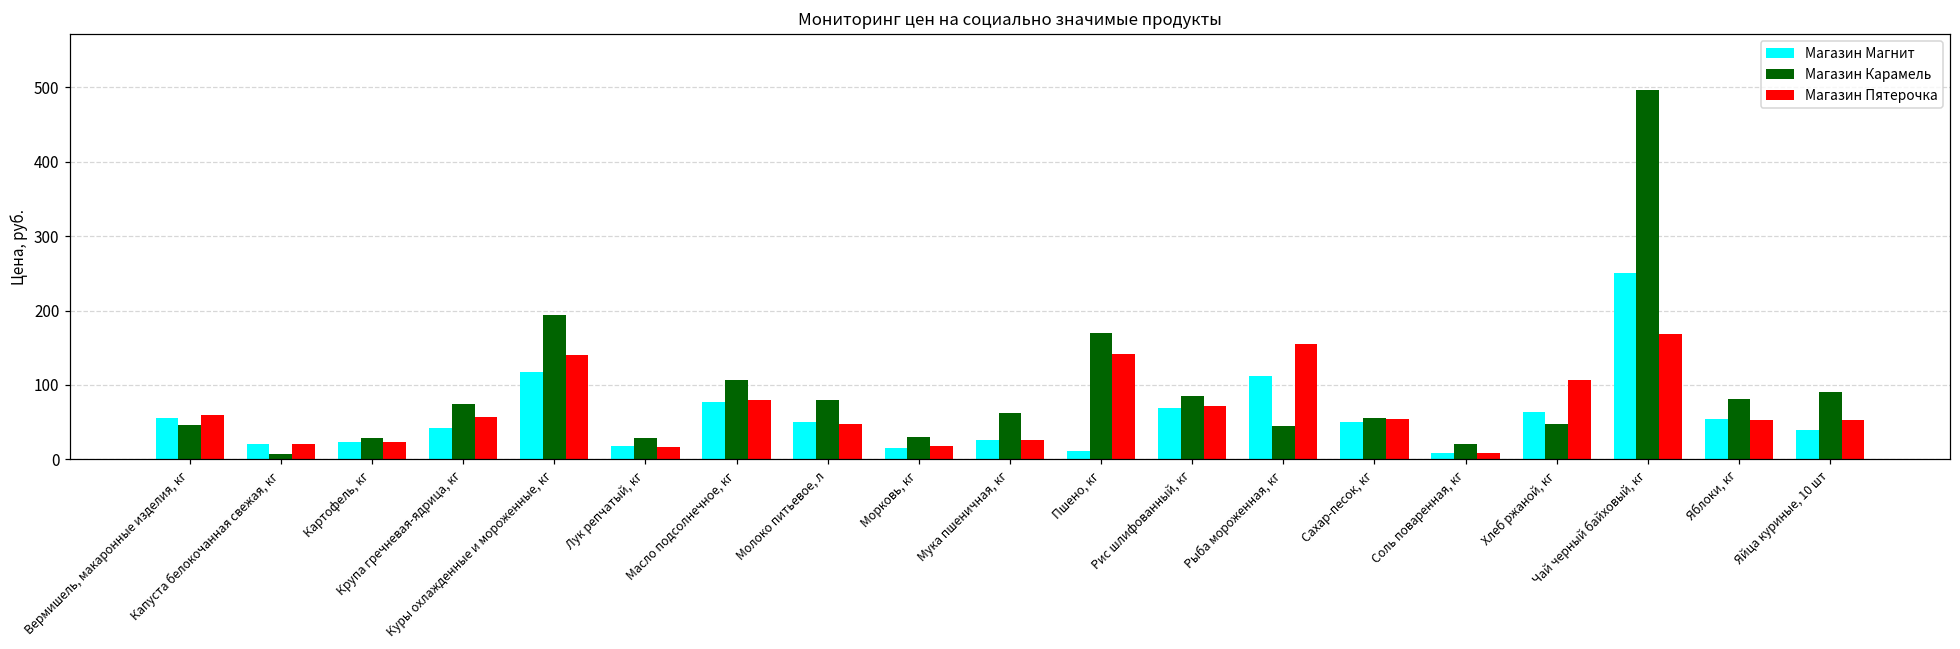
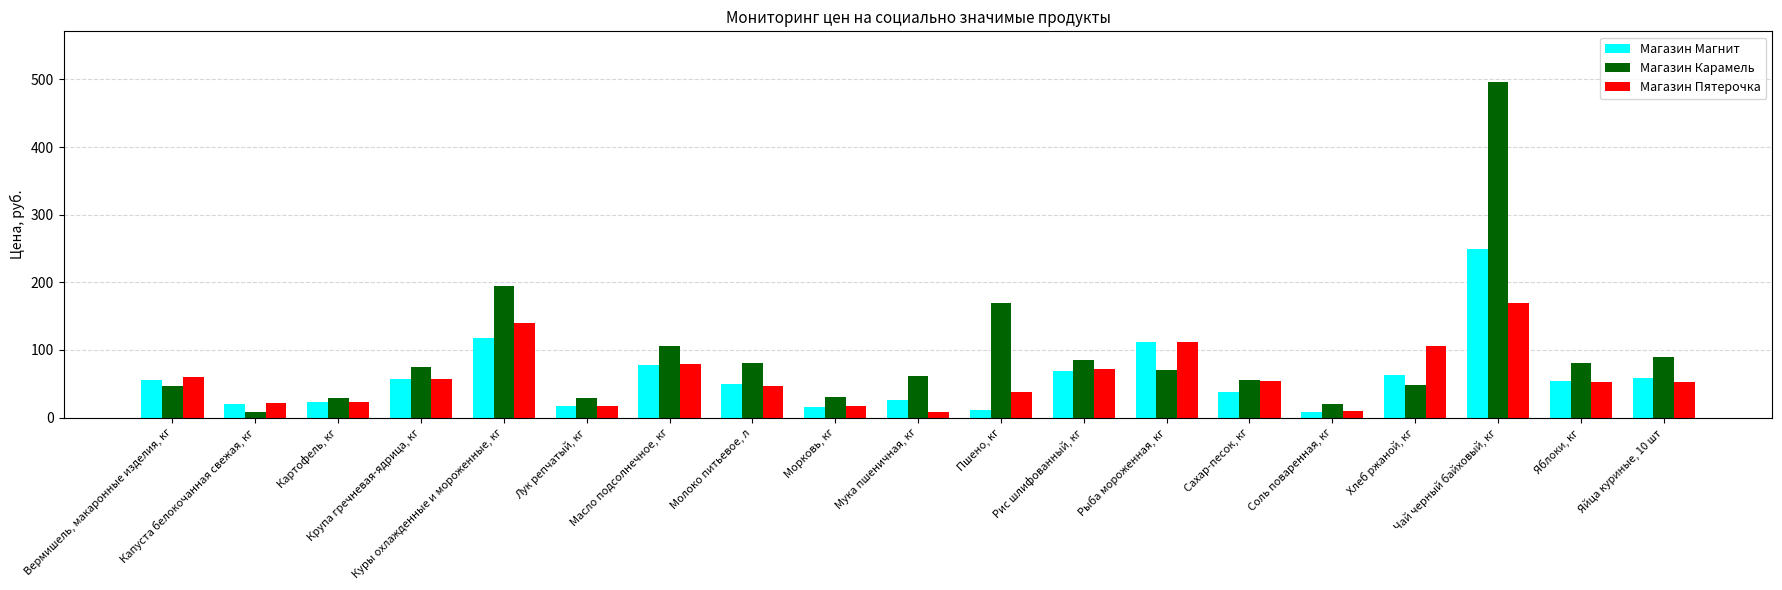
Магазин Магнит, Крупа гречневая-ядрица, кг: 40 -> 60
Магазин Пятерочка, Мука пшеничная, кг: 30 -> 10
Магазин Пятерочка, Пшено, кг: 140 -> 40
Магазин Карамель, Рыба мороженная, кг: 40 -> 70
Магазин Пятерочка, Рыба мороженная, кг: 160 -> 110
Магазин Магнит, Сахар-песок, кг: 50 -> 40
Магазин Магнит, Яйца куриные, 10 шт: 40 -> 60
